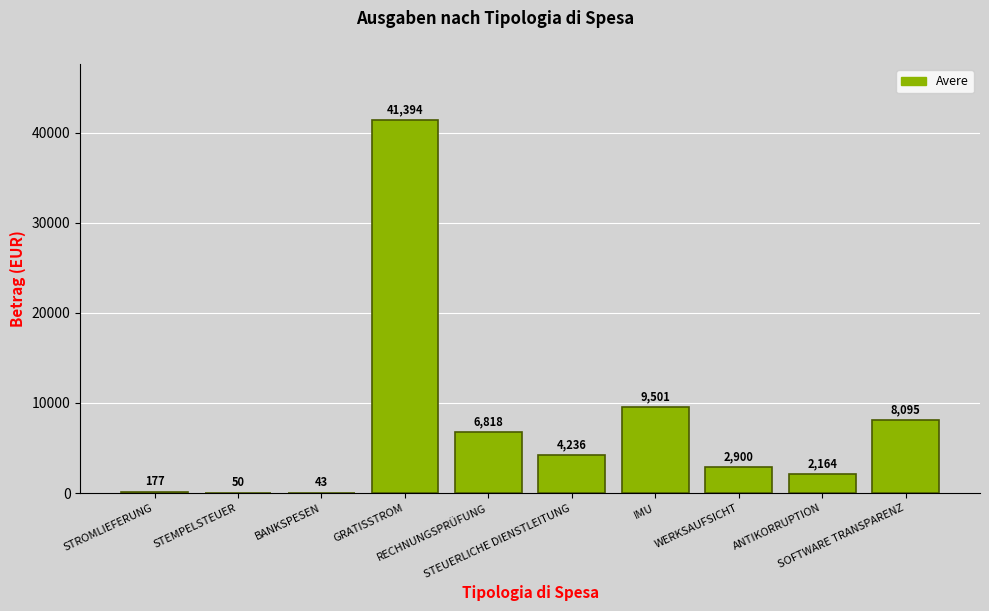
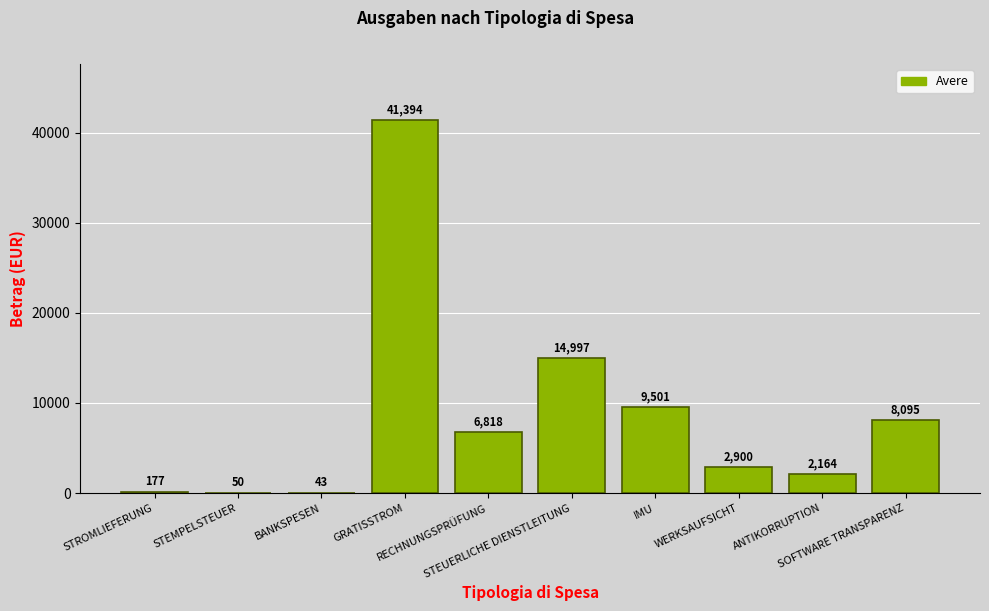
STEUERLICHE DIENSTLEITUNG: 4,236 -> 14,997
